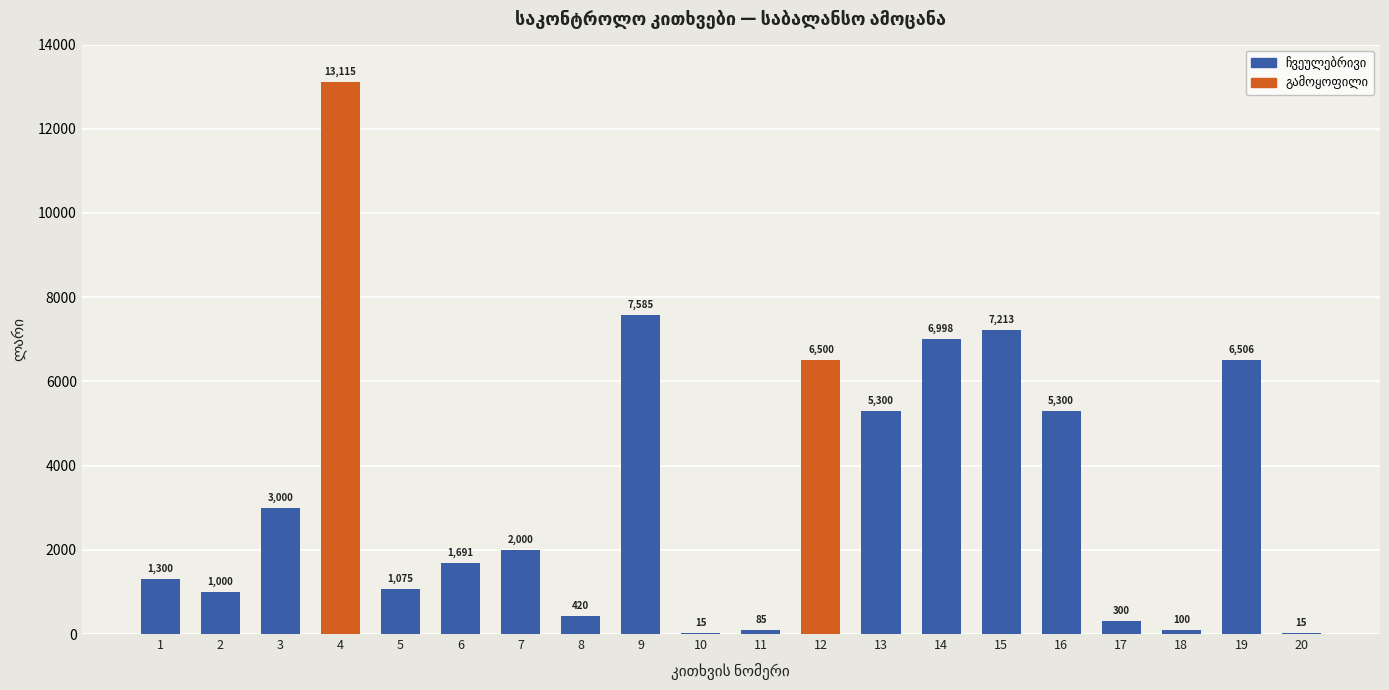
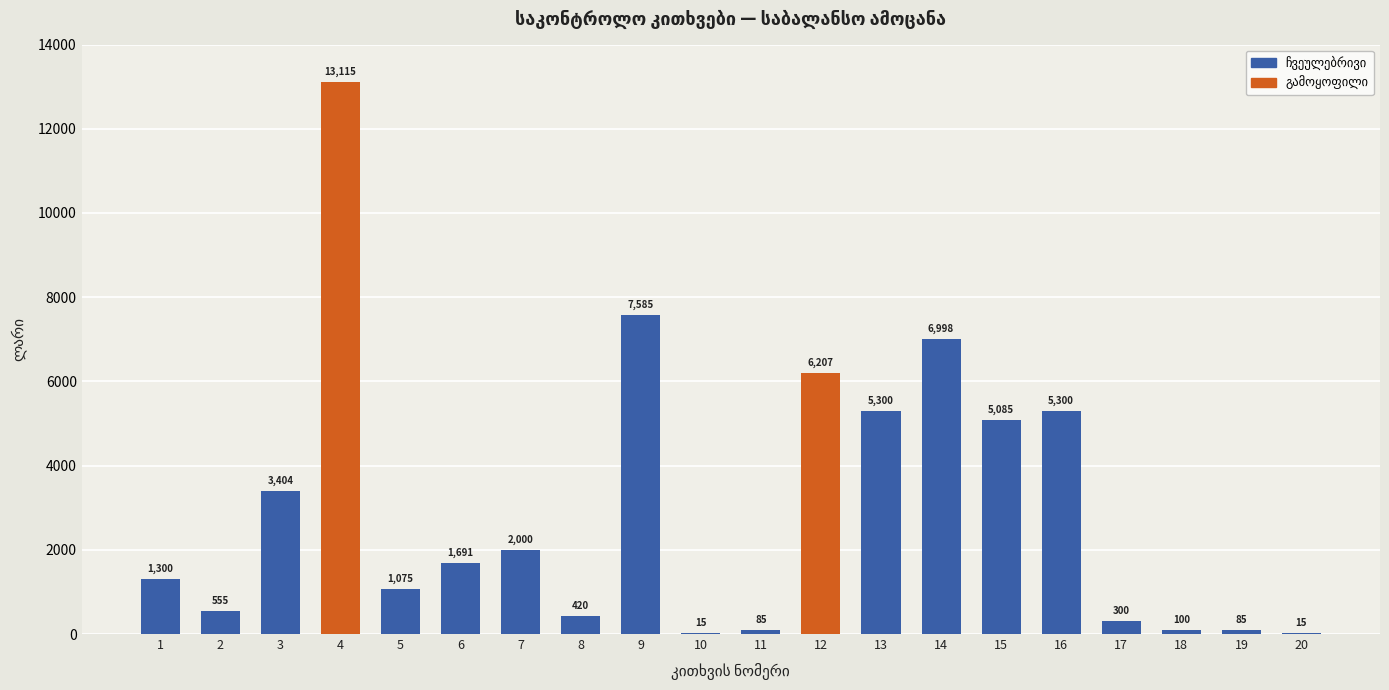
2: 1,000 -> 555
3: 3,000 -> 3,404
12: 6,500 -> 6,207
15: 7,213 -> 5,085
19: 6,506 -> 85
